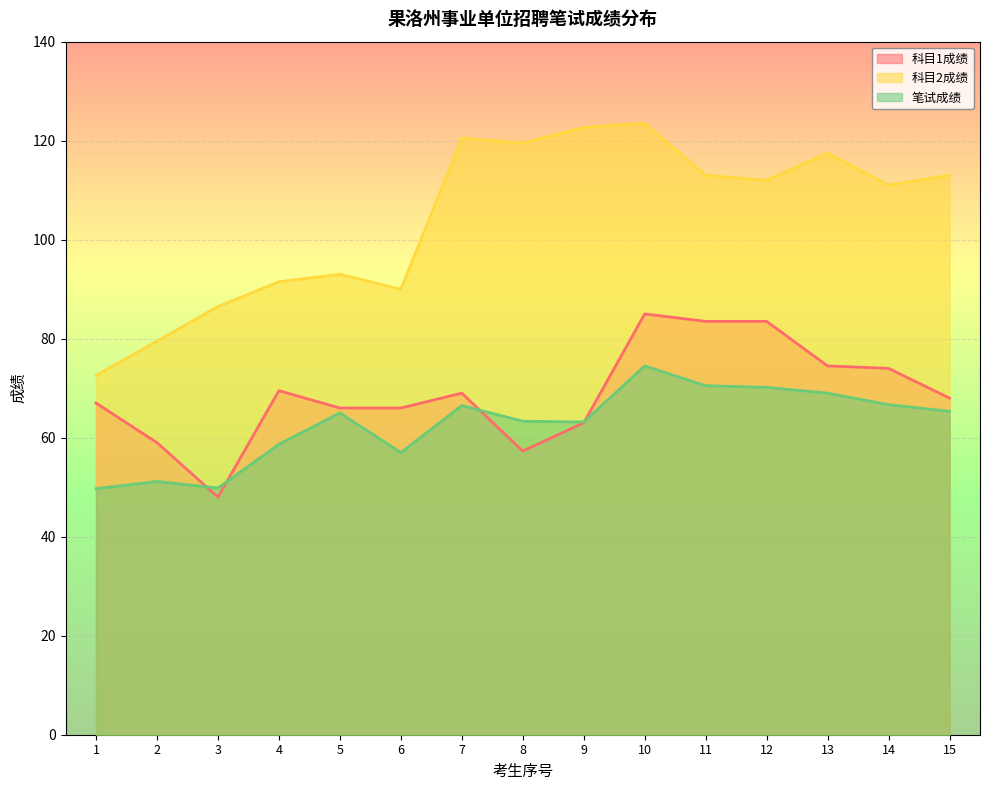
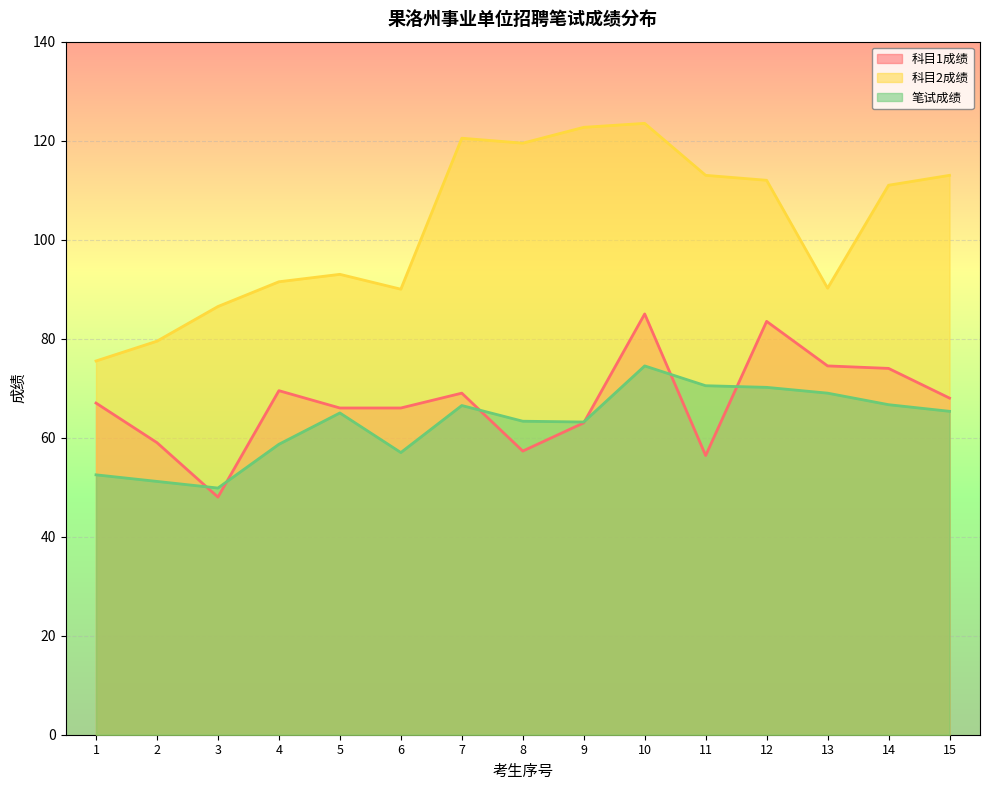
科目2成绩, 1: 73 -> 76
笔试成绩, 1: 50 -> 53
科目1成绩, 11: 84 -> 56
科目2成绩, 13: 118 -> 90
